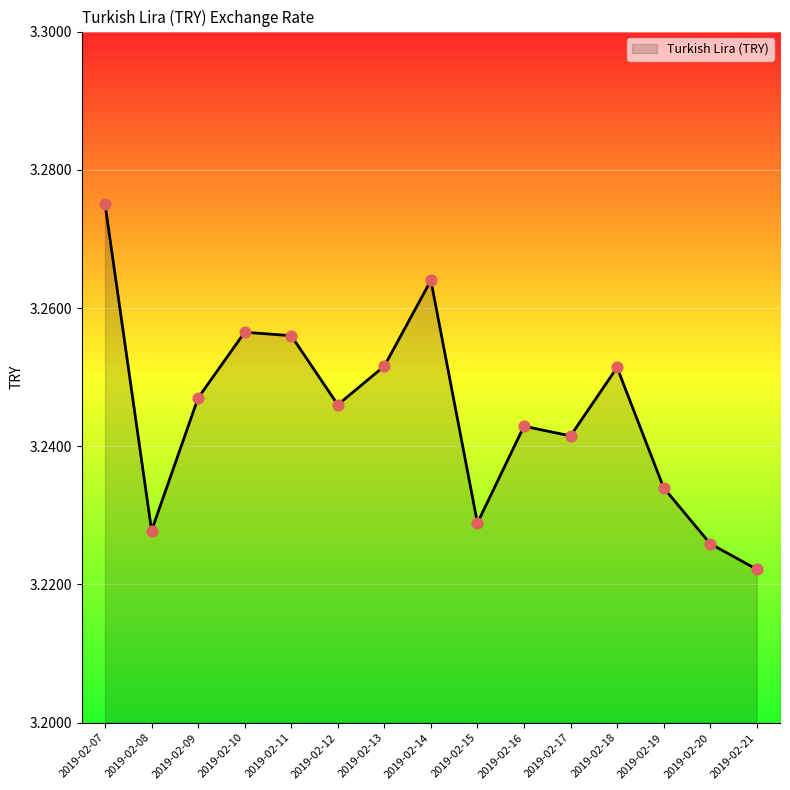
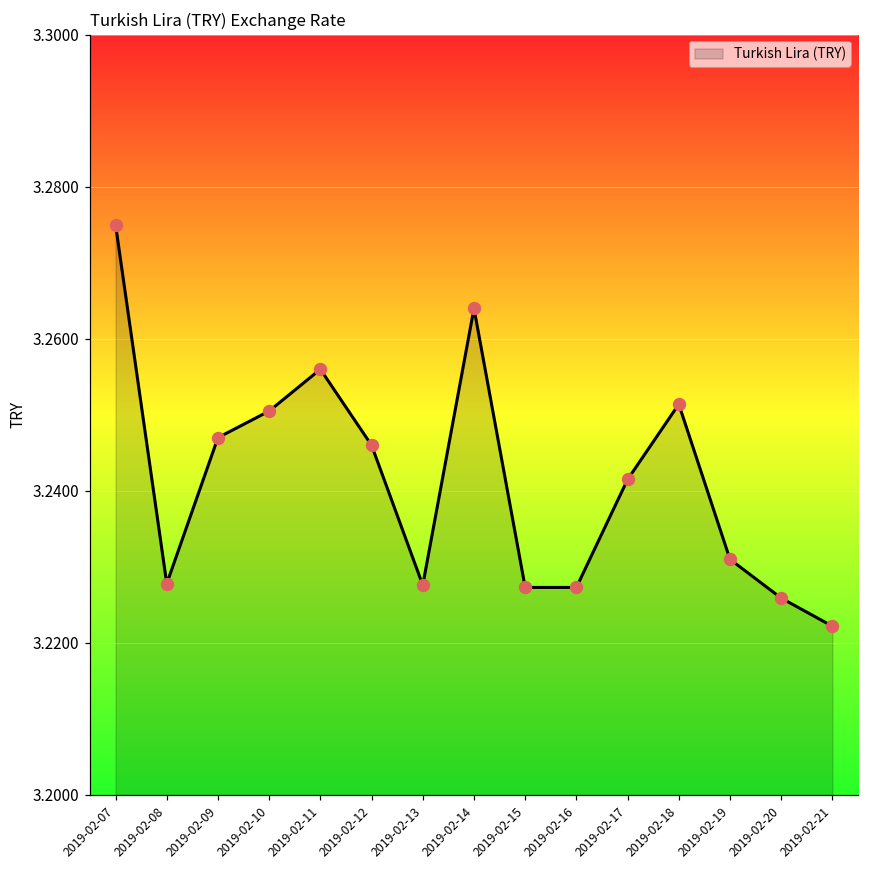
2019-02-10: 3.257 -> 3.251
2019-02-13: 3.252 -> 3.228
2019-02-15: 3.229 -> 3.227
2019-02-16: 3.243 -> 3.227
2019-02-19: 3.234 -> 3.231
